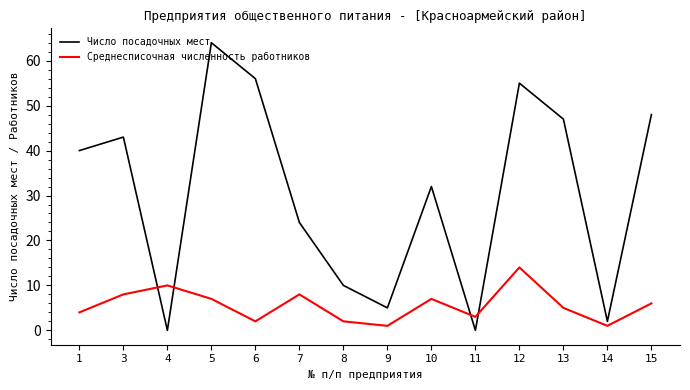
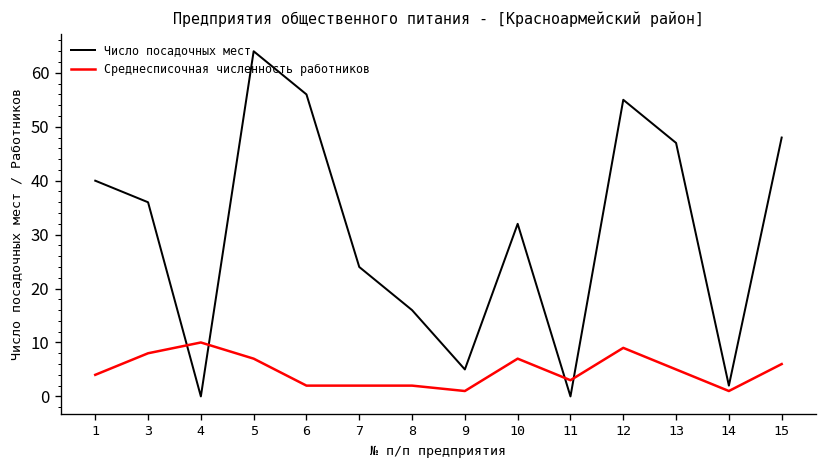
Число посадочных мест, 3: 43 -> 36
Среднесписочная численность работников, 7: 8 -> 2
Число посадочных мест, 8: 10 -> 16
Среднесписочная численность работников, 12: 14 -> 9
